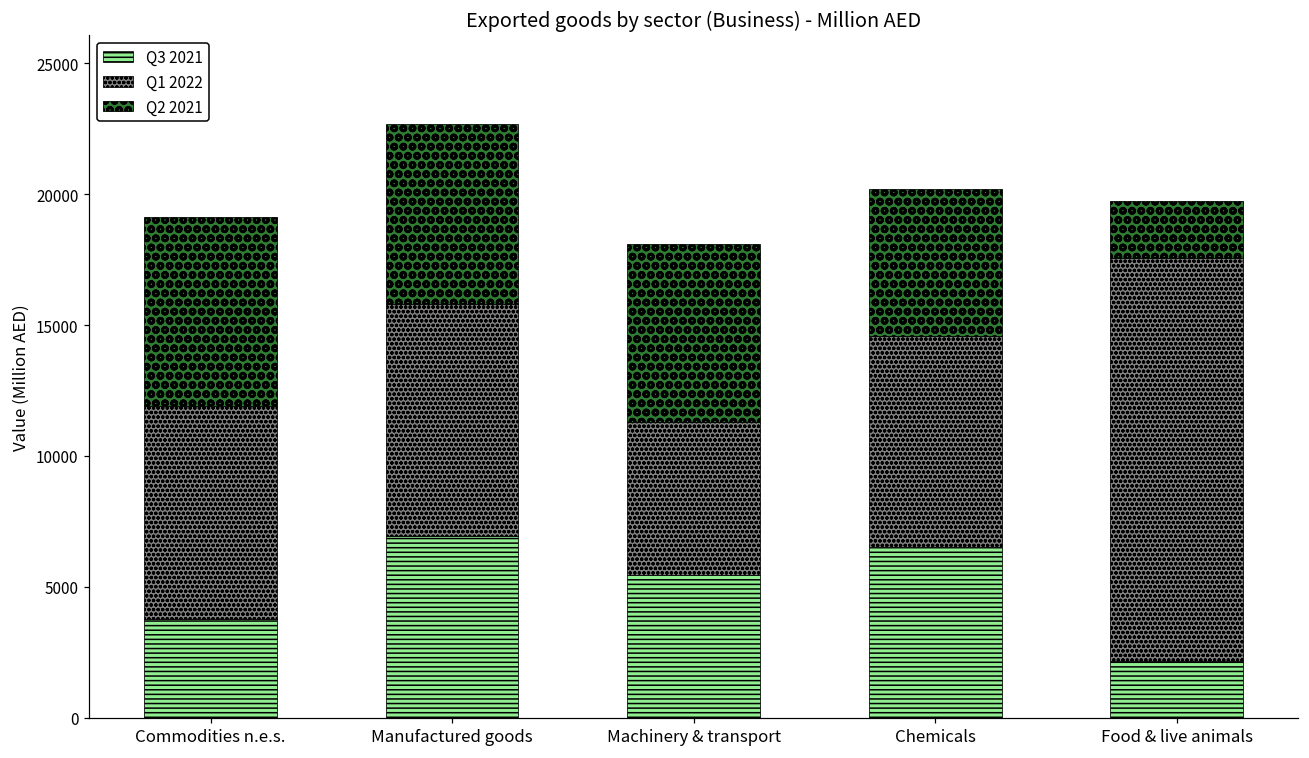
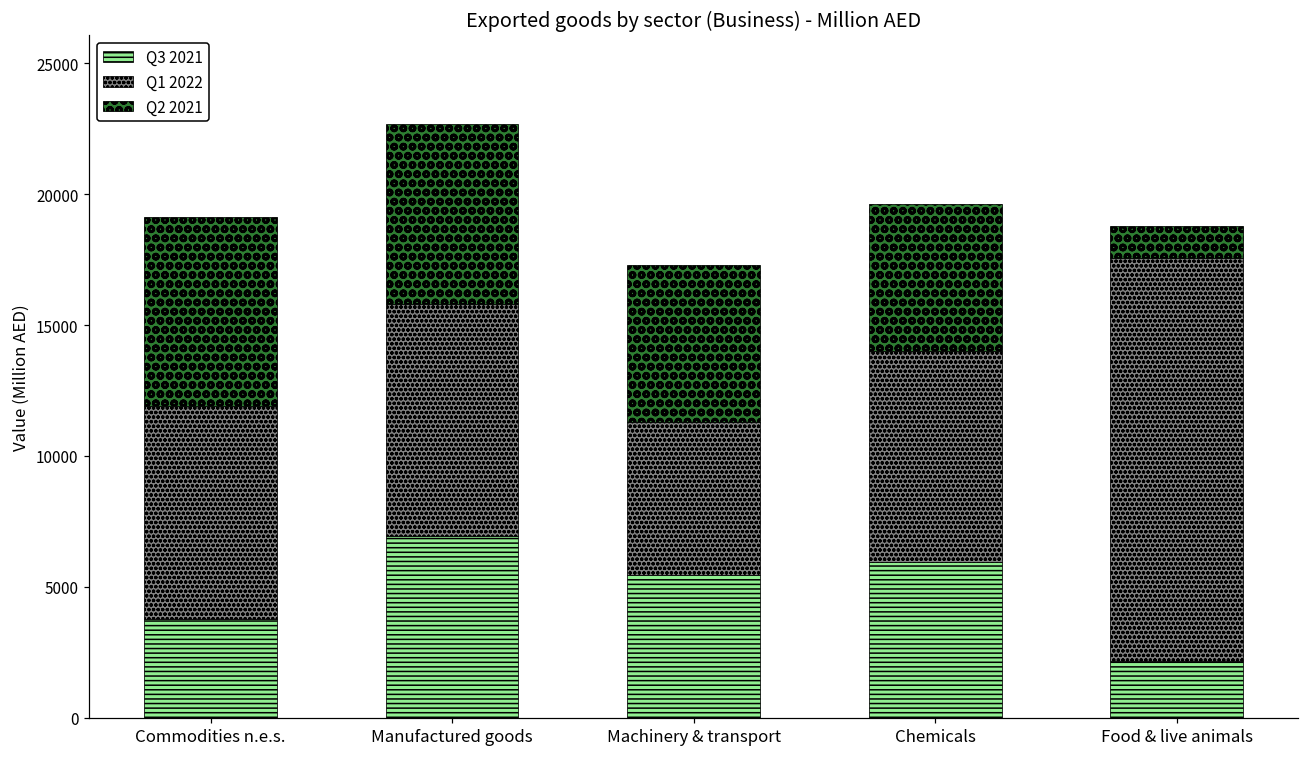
Q2 2021, Machinery & transport: 6800 -> 6000
Q3 2021, Chemicals: 6500 -> 5900
Q2 2021, Food & live animals: 2200 -> 1200
